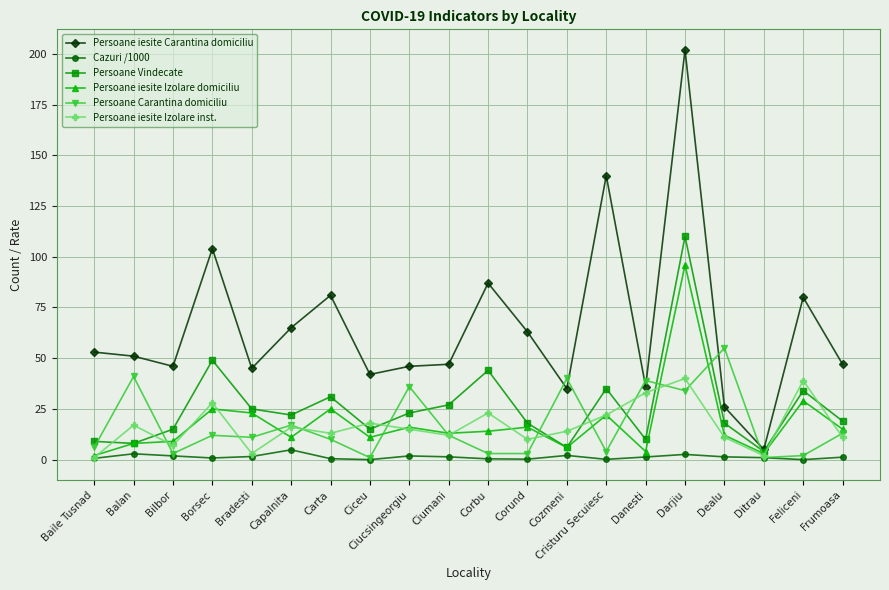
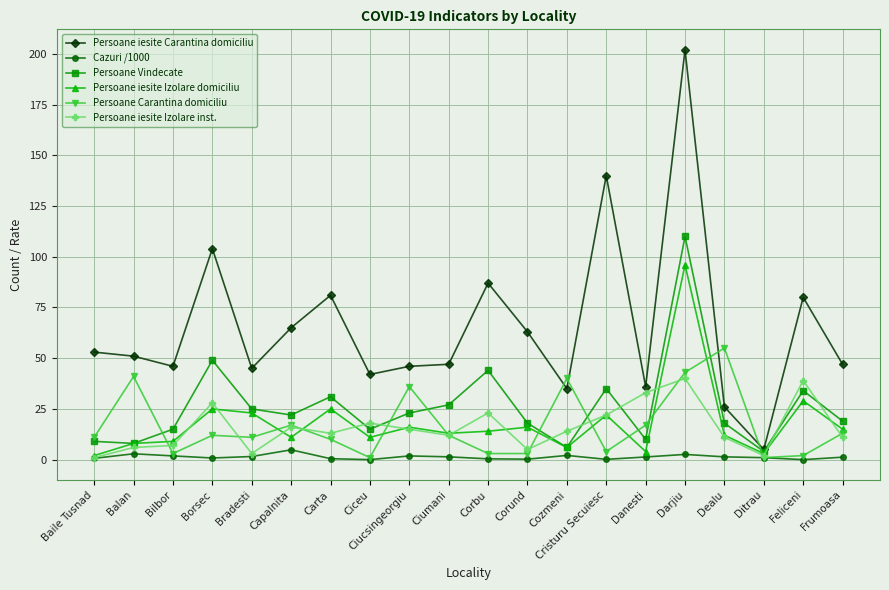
Persoane Carantina domiciliu, Baile Tusnad: 6 -> 11
Persoane iesite Izolare inst., Balan: 17 -> 6
Persoane iesite Izolare inst., Corund: 10 -> 5
Persoane Carantina domiciliu, Danesti: 39 -> 17
Persoane Carantina domiciliu, Darjiu: 34 -> 43
